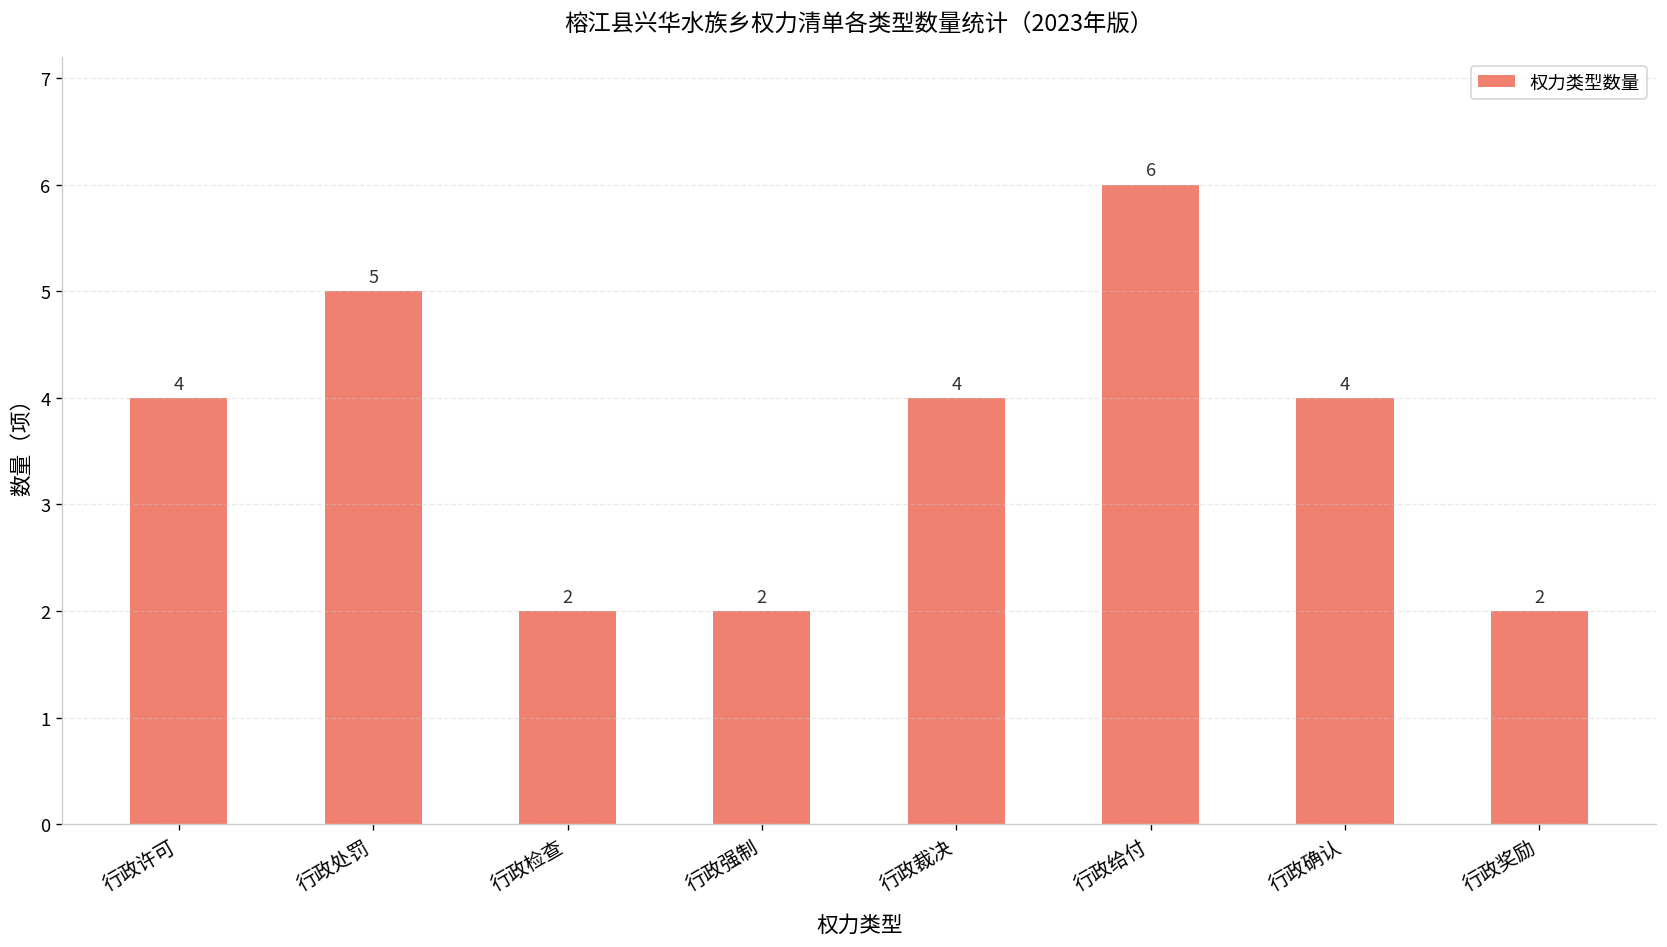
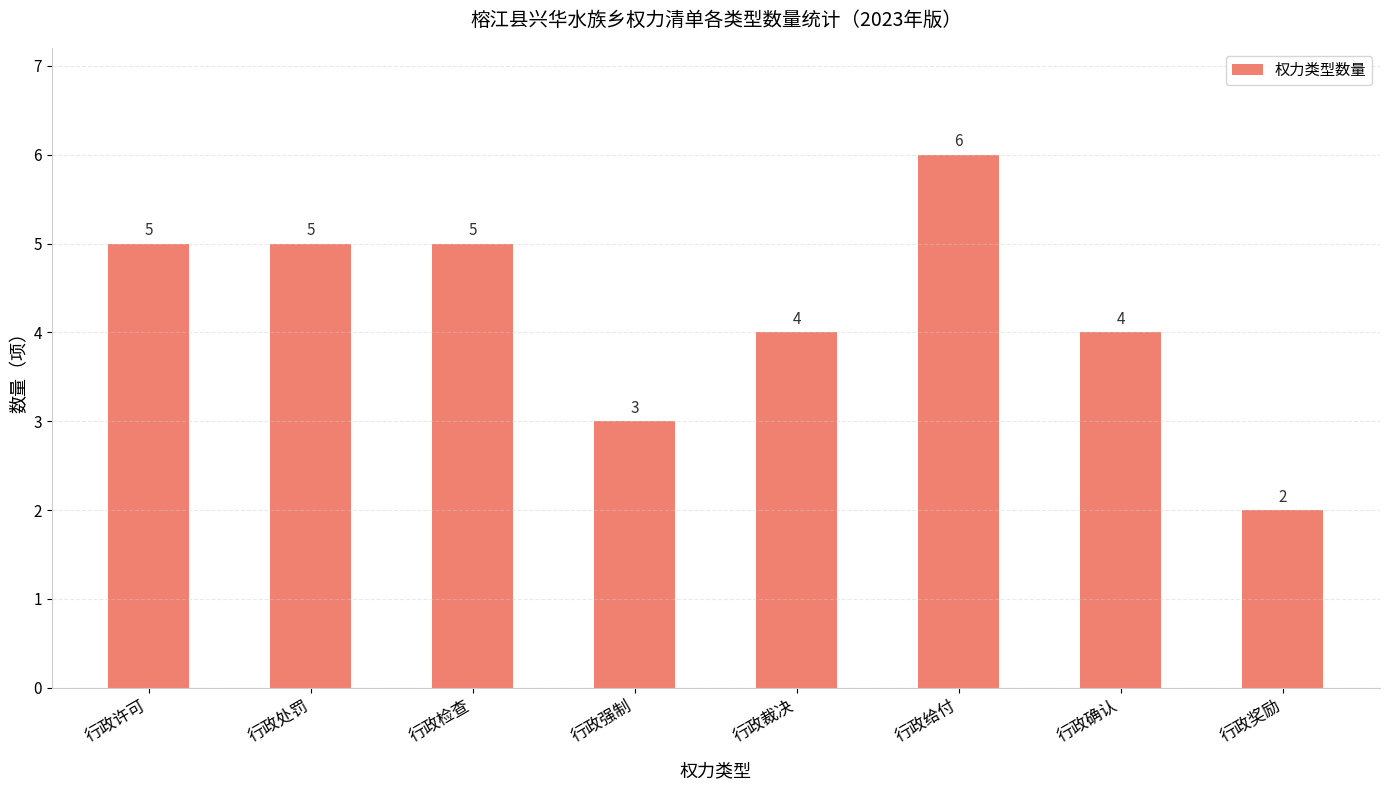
行政许可: 4 -> 5
行政检查: 2 -> 5
行政强制: 2 -> 3
